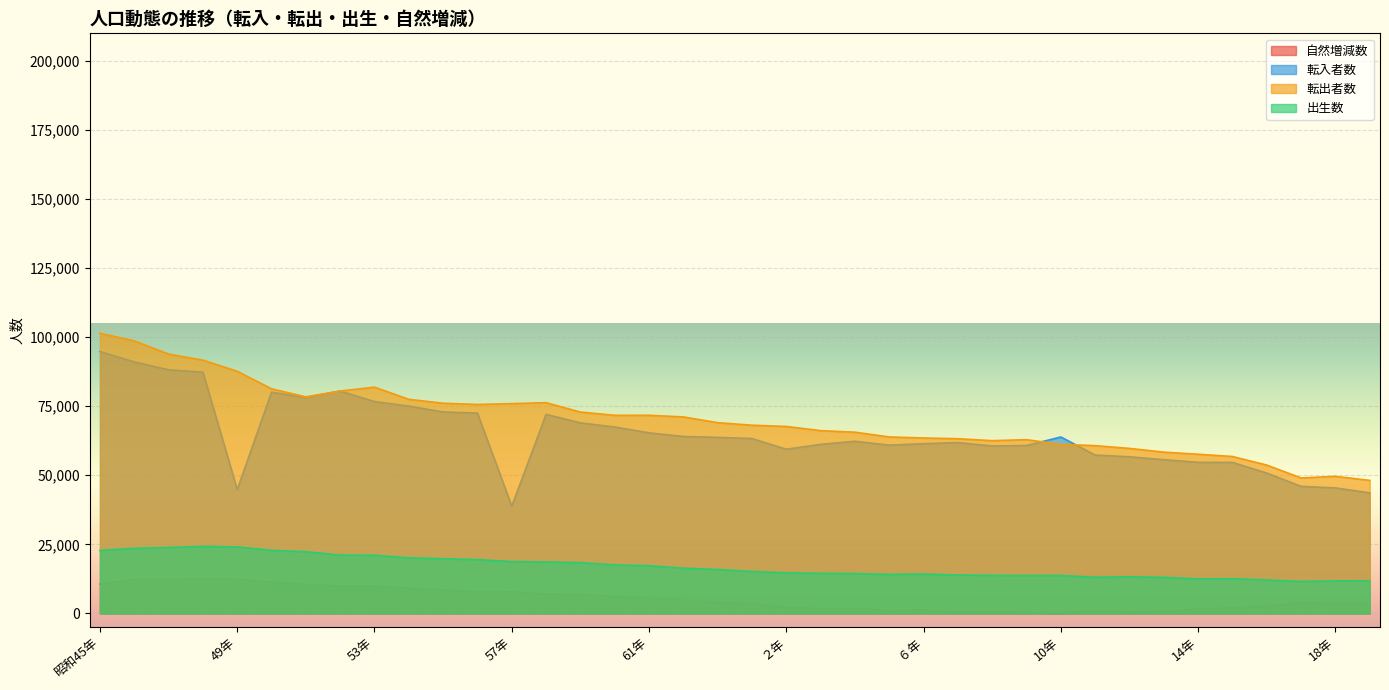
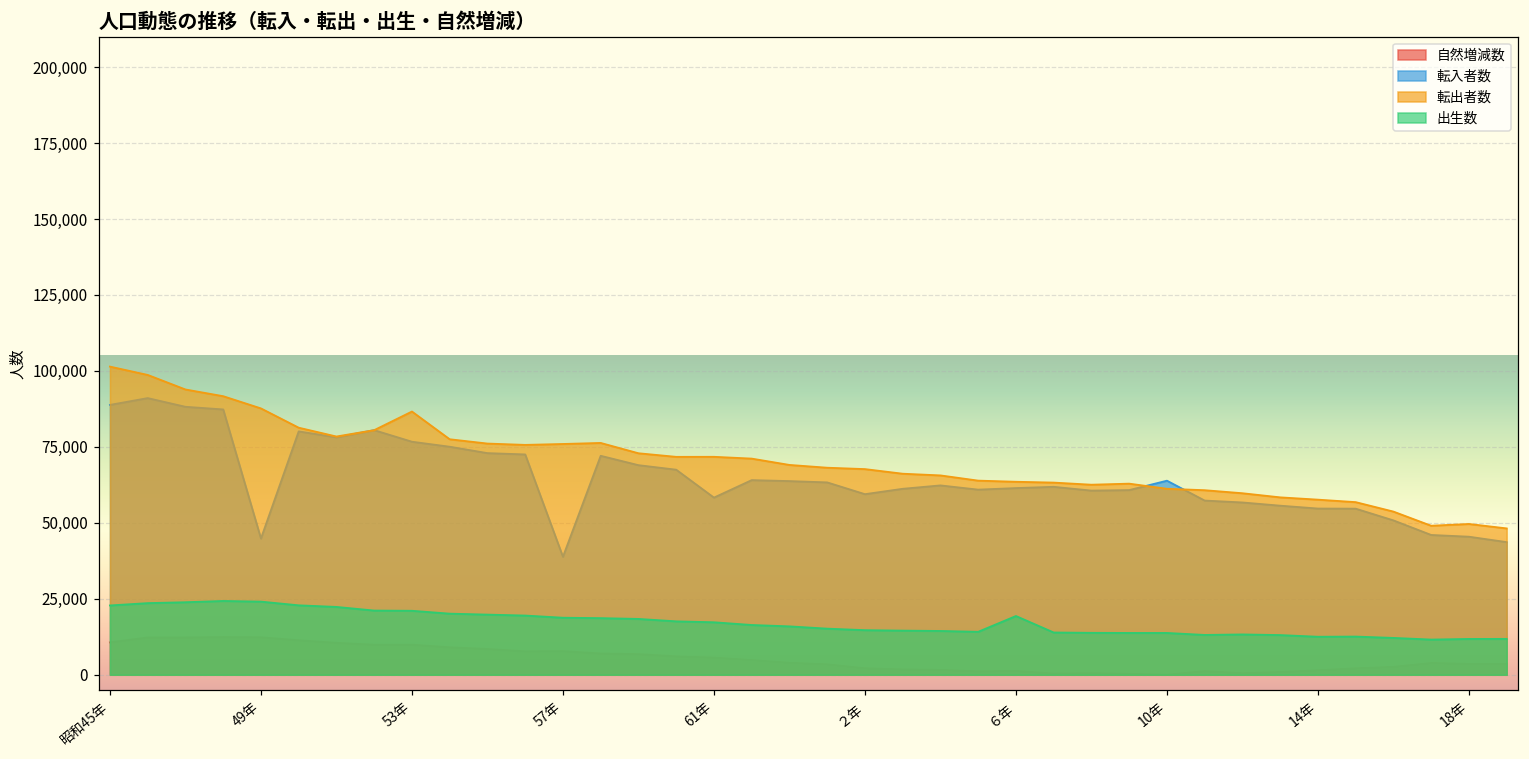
転入者数, 昭和45年: 95,000 -> 89,000
転出者数, 53年: 82,000 -> 87,000
転入者数, 61年: 65,000 -> 58,000
出生数, ６年: 14,000 -> 19,000
